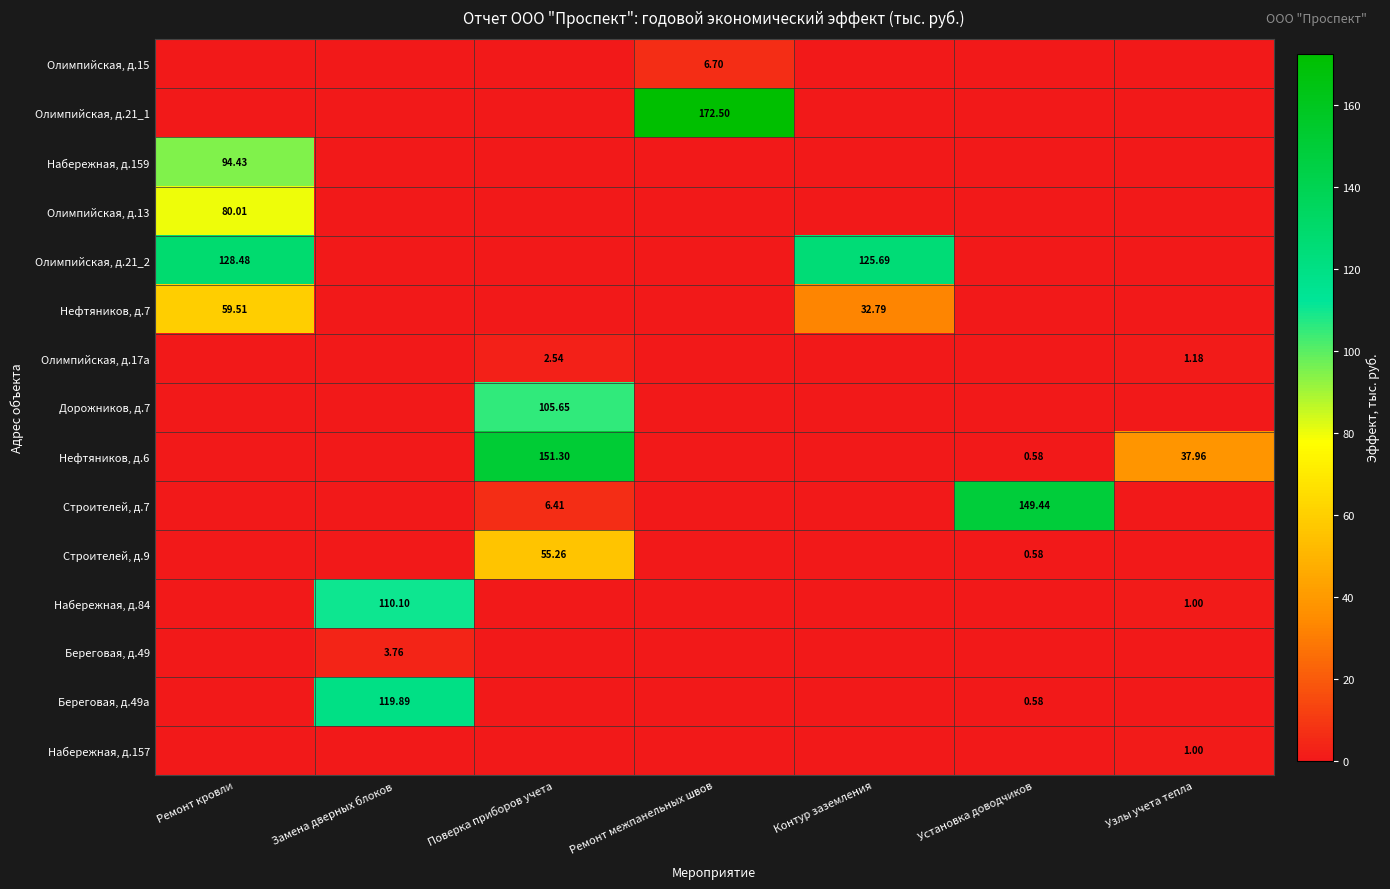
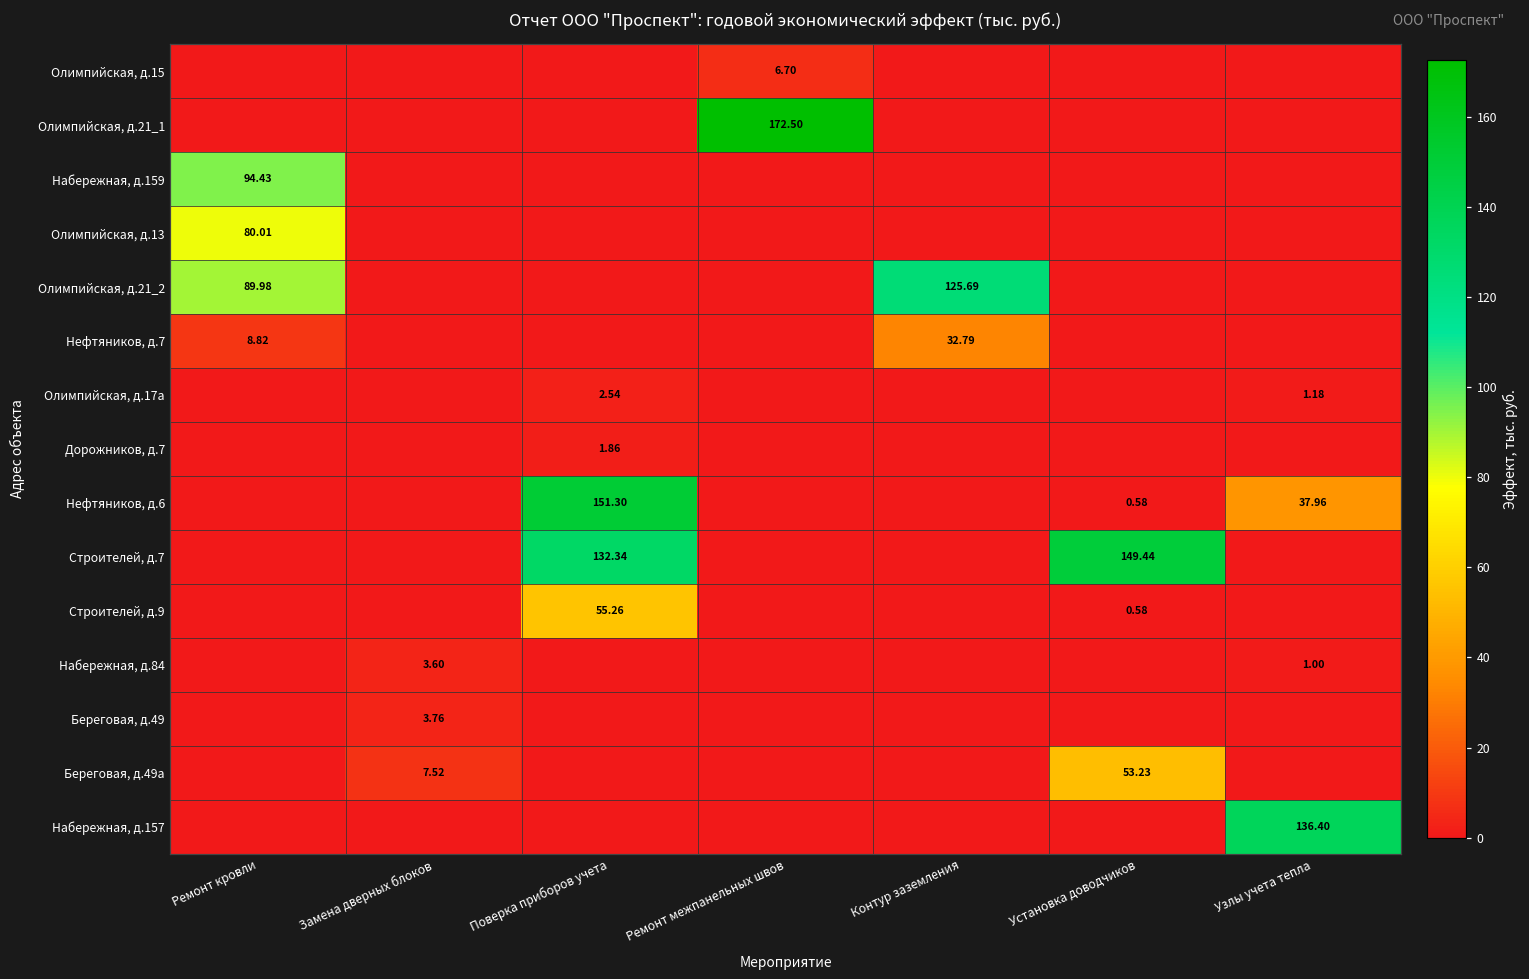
Олимпийская, д.21_2, Ремонт кровли: 128.48 -> 89.98
Нефтяников, д.7, Ремонт кровли: 59.51 -> 8.82
Дорожников, д.7, Поверка приборов учета: 105.65 -> 1.86
Строителей, д.7, Поверка приборов учета: 6.41 -> 132.34
Набережная, д.84, Замена дверных блоков: 110.10 -> 3.60
Береговая, д.49а, Замена дверных блоков: 119.89 -> 7.52
Береговая, д.49а, Установка доводчиков: 0.58 -> 53.23
Набережная, д.157, Узлы учета тепла: 1.00 -> 136.40
